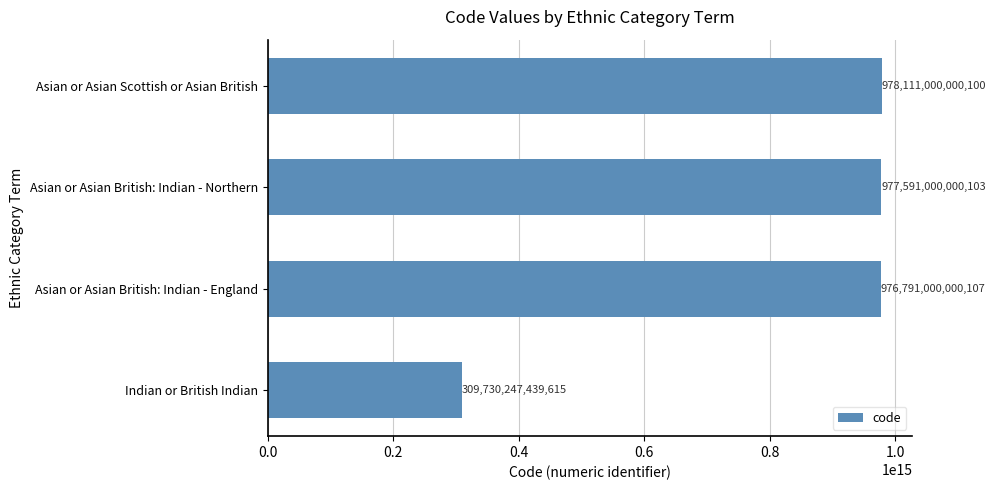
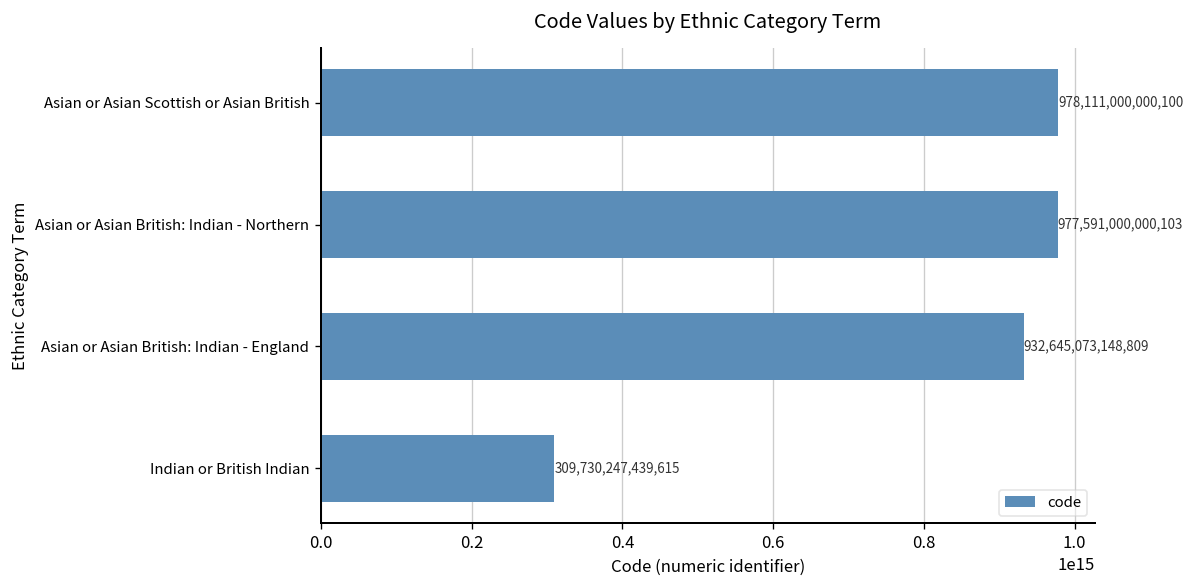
Asian or Asian British: Indian - England: 976,791,000,000,107 -> 932,645,073,148,809
